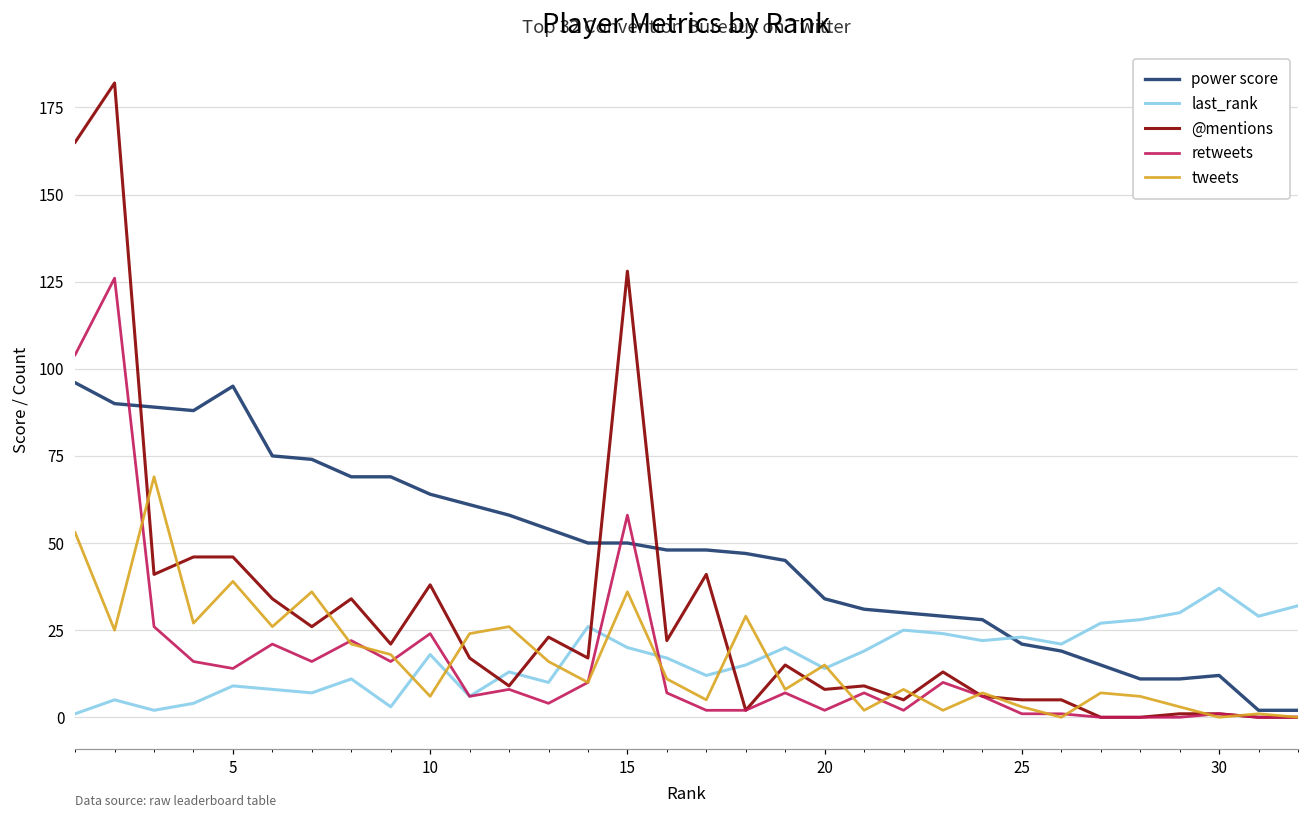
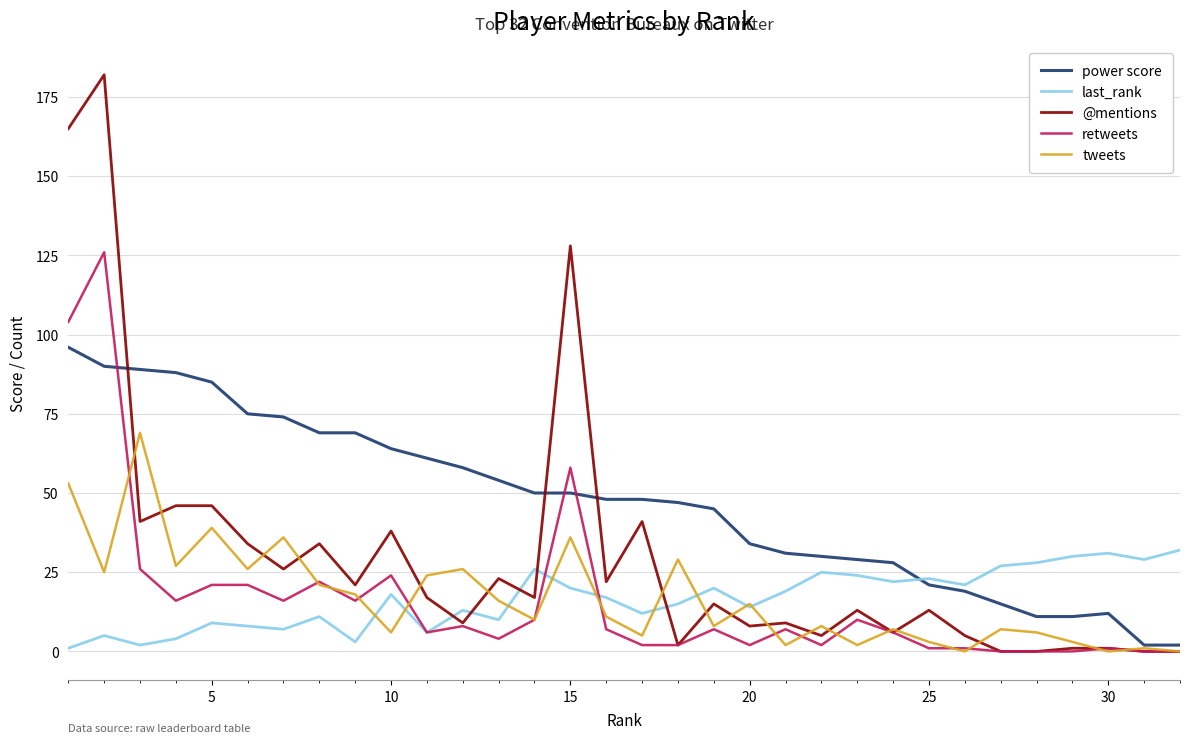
power score, 5: 95 -> 85
retweets, 5: 14 -> 21
@mentions, 25: 5 -> 13
last_rank, 30: 37 -> 31
